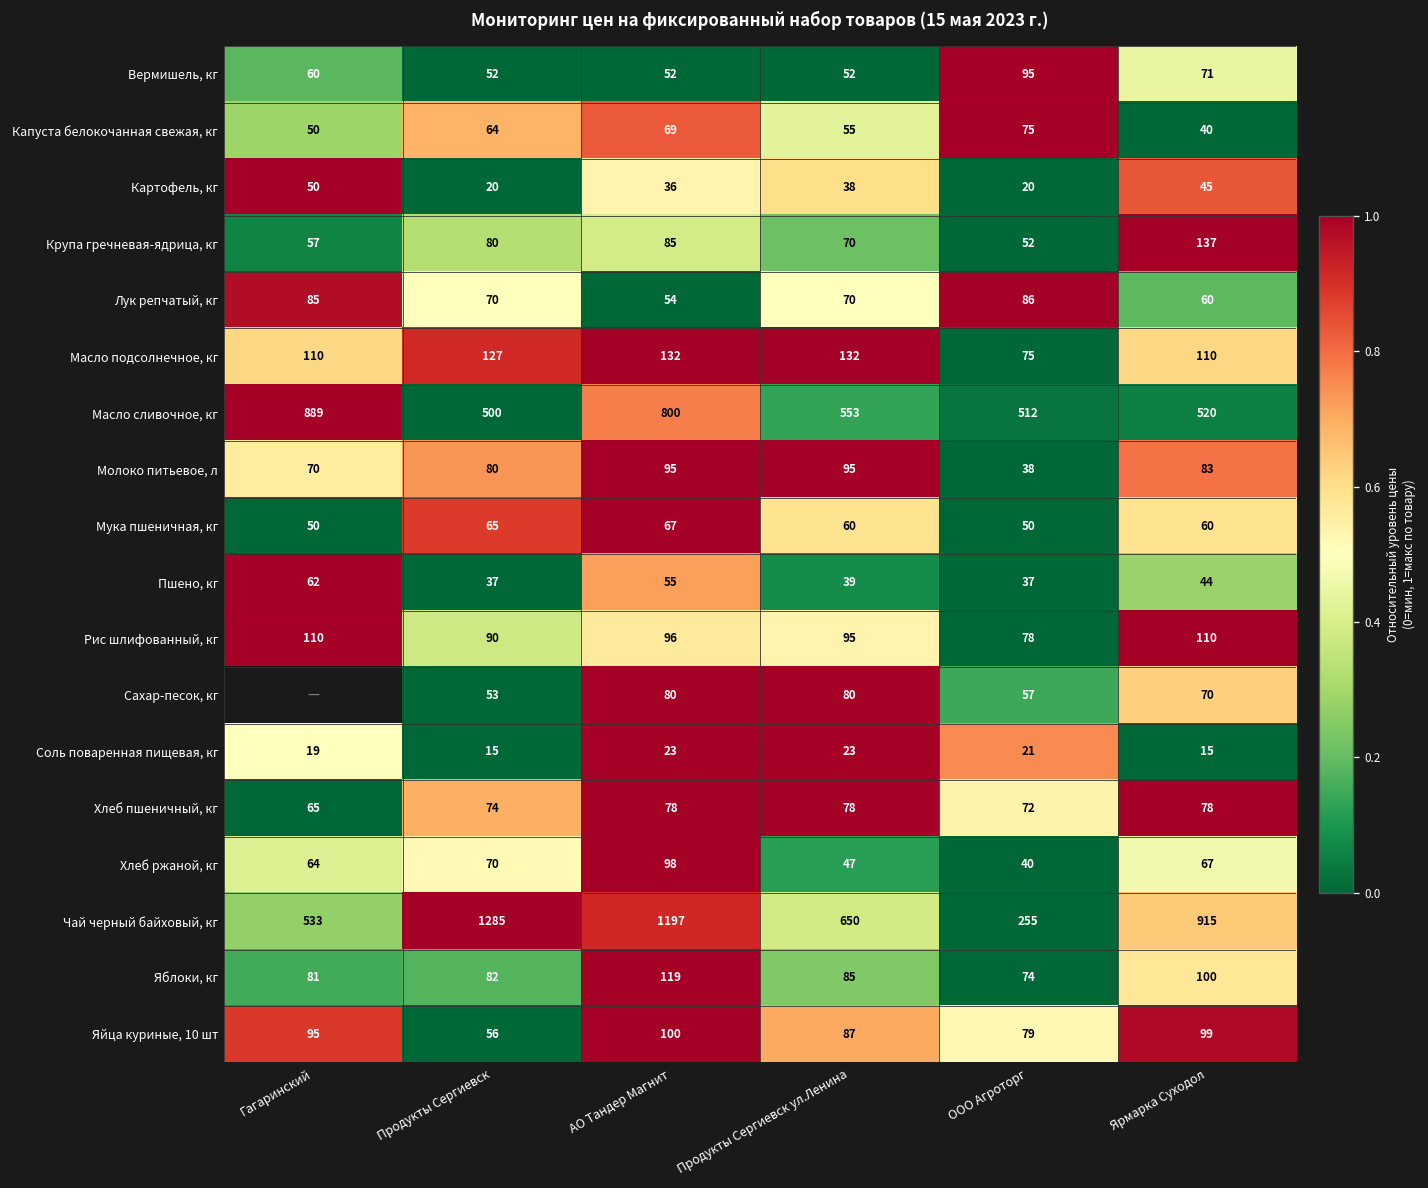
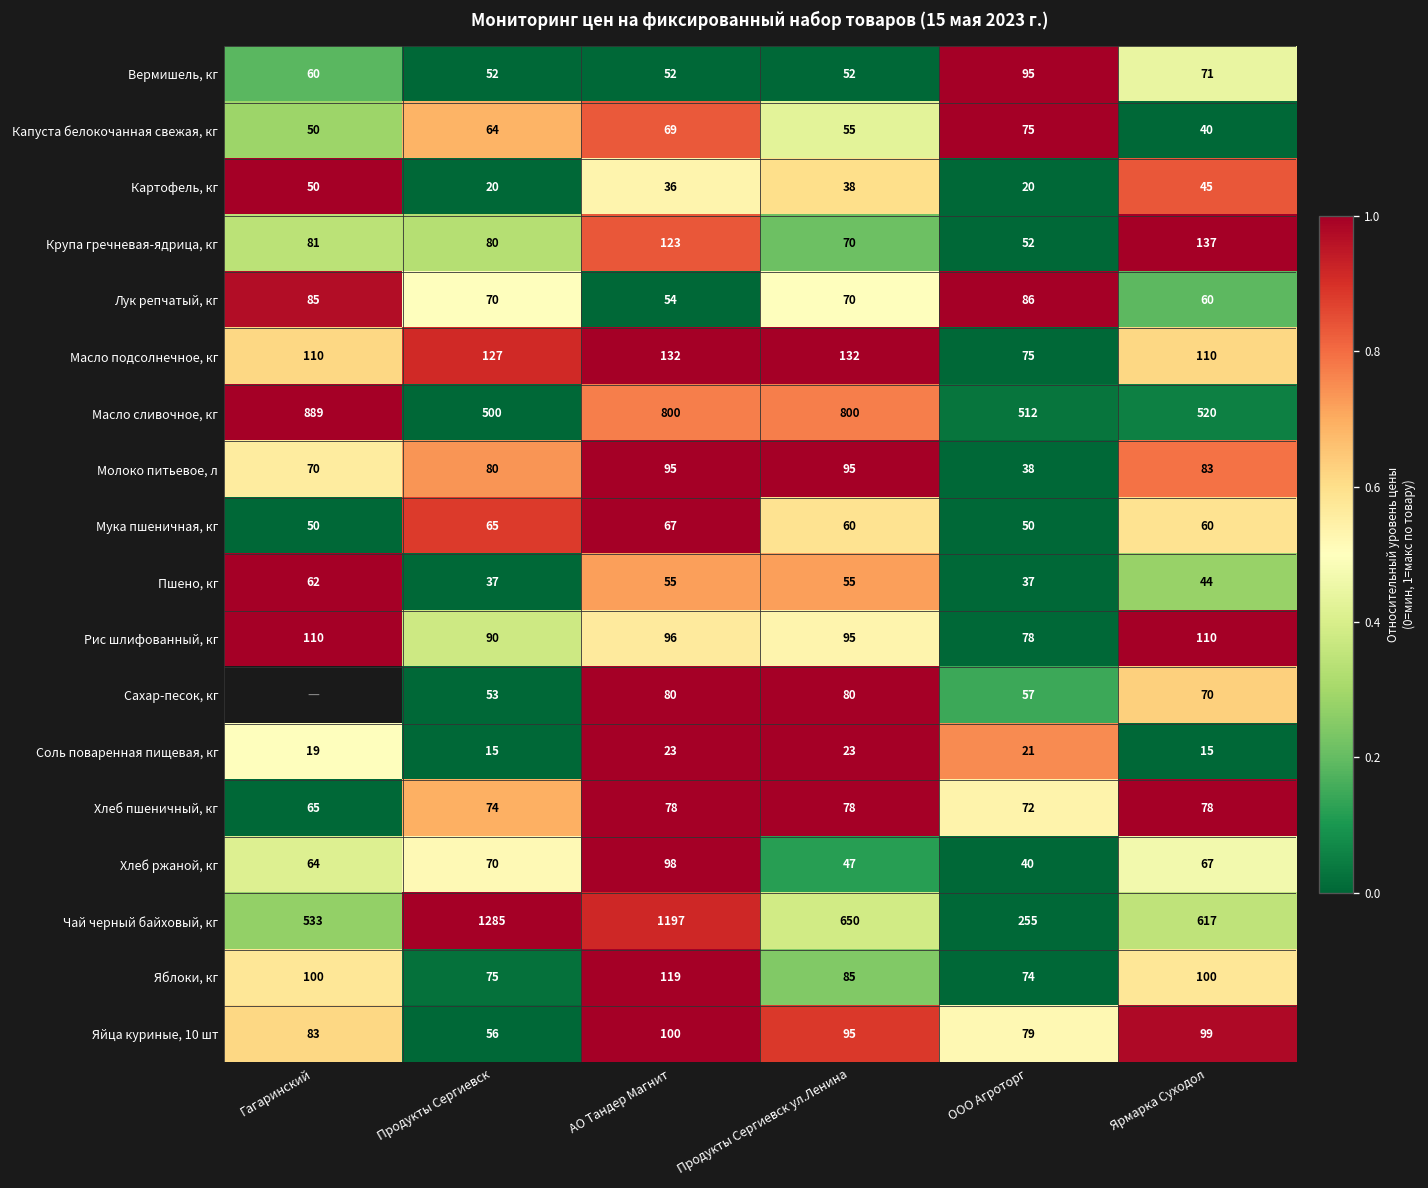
Крупа гречневая-ядрица, кг, Гагаринский: 57 -> 81
Крупа гречневая-ядрица, кг, АО Тандер Магнит: 85 -> 123
Масло сливочное, кг, Продукты Сергиевск ул.Ленина: 553 -> 800
Пшено, кг, Продукты Сергиевск ул.Ленина: 39 -> 55
Чай черный байховый, кг, Ярмарка Суходол: 915 -> 617
Яблоки, кг, Гагаринский: 81 -> 100
Яблоки, кг, Продукты Сергиевск: 82 -> 75
Яйца куриные, 10 шт, Гагаринский: 95 -> 83
Яйца куриные, 10 шт, Продукты Сергиевск ул.Ленина: 87 -> 95
